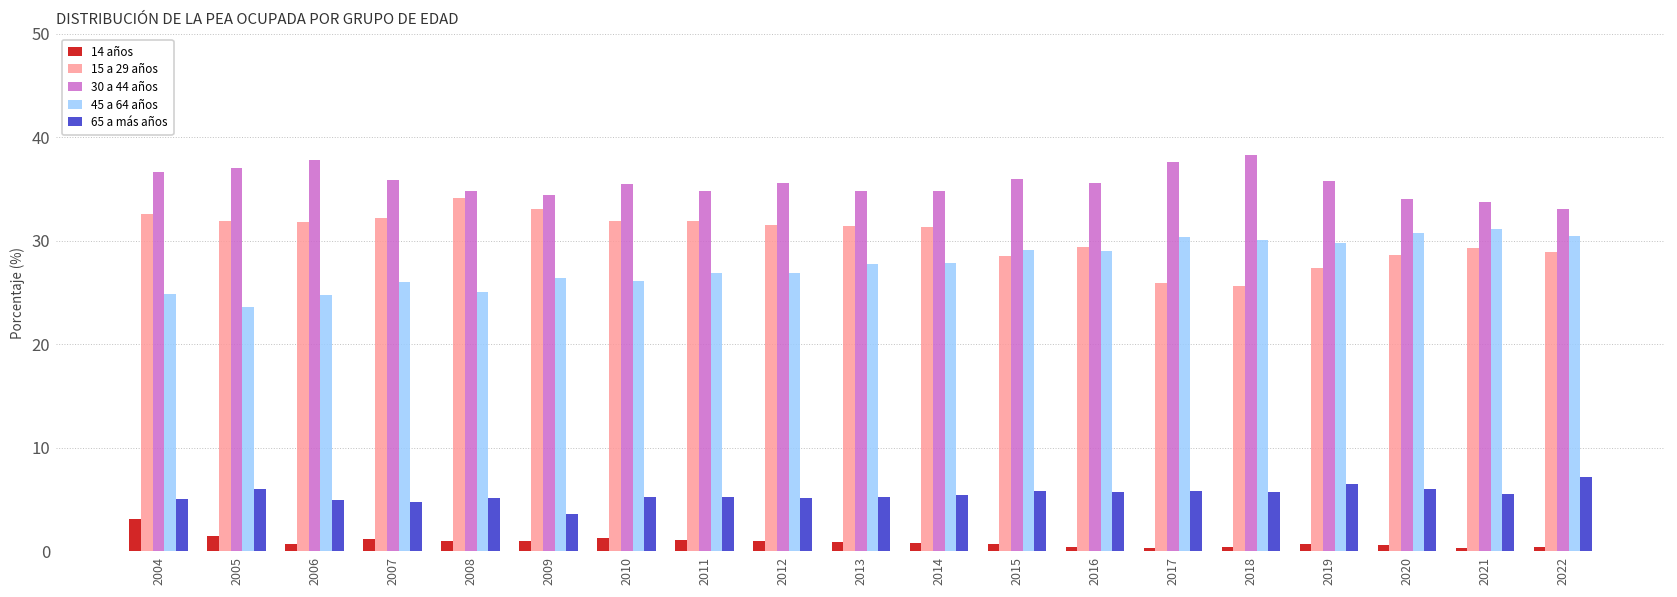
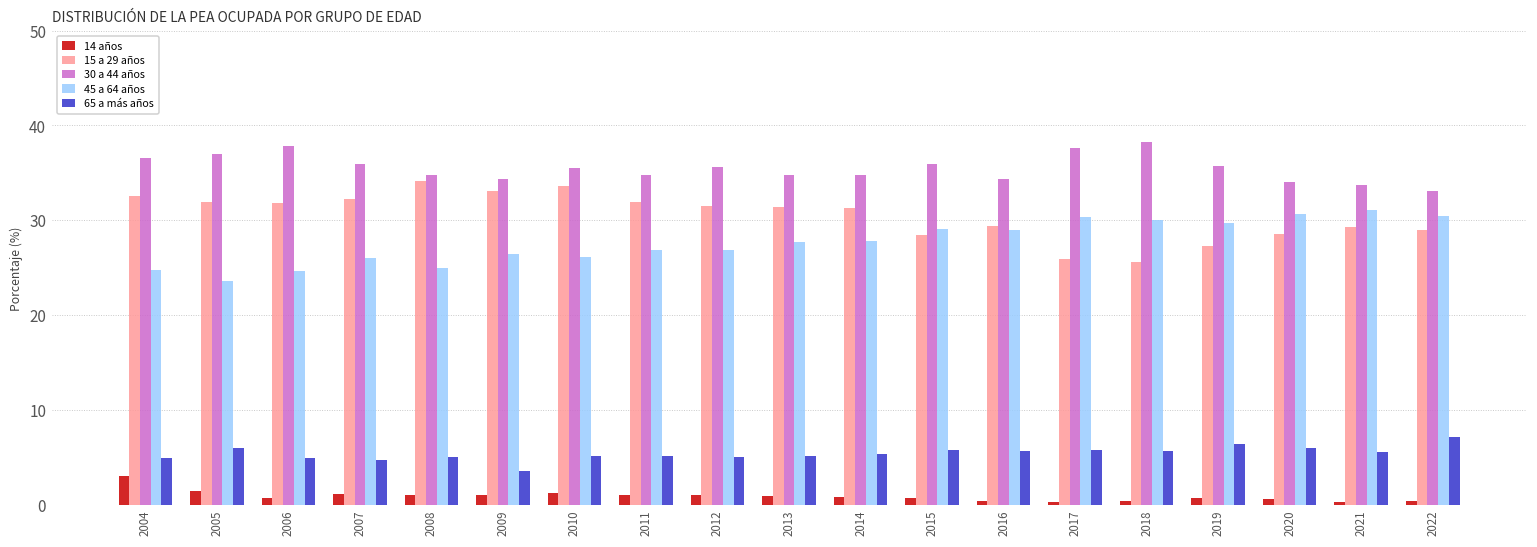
15 a 29 años, 2010: 32 -> 34
30 a 44 años, 2016: 36 -> 34
